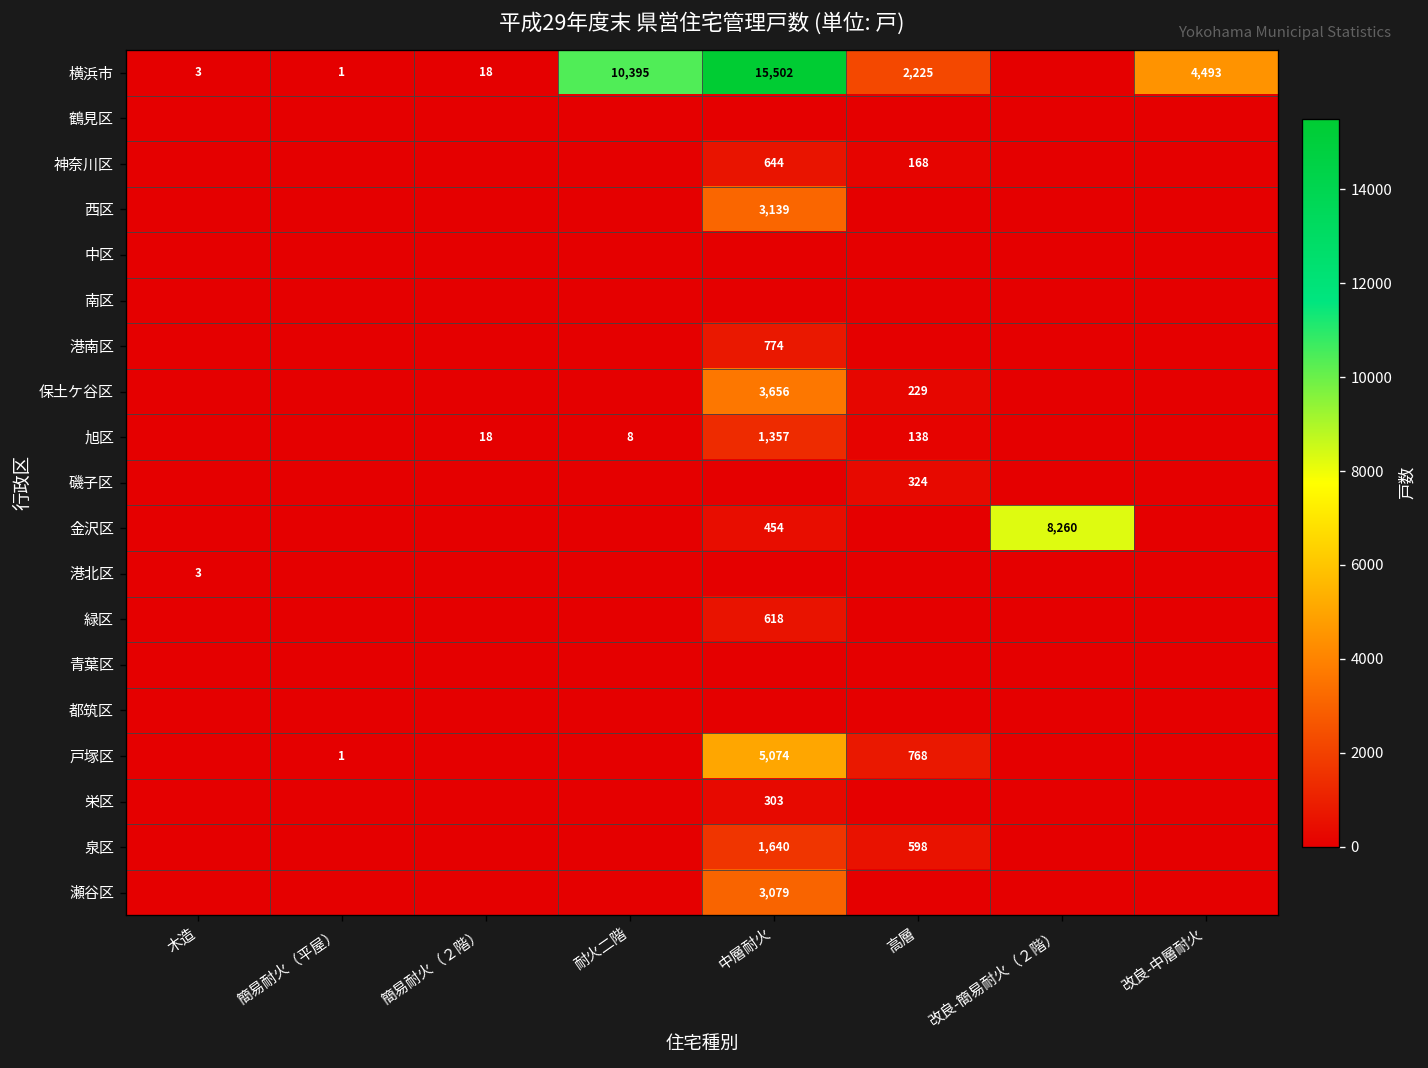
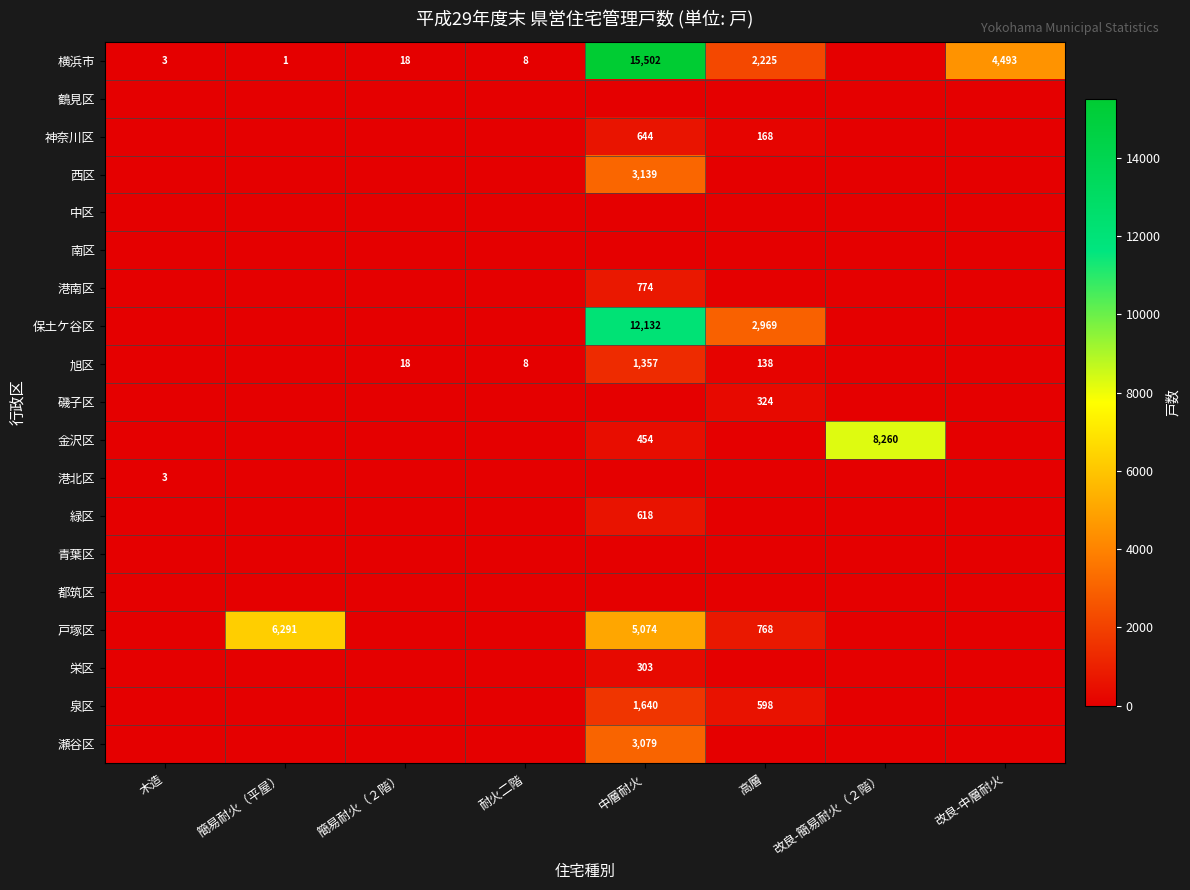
横浜市, 耐火二階: 10,395 -> 8
保土ケ谷区, 中層耐火: 3,656 -> 12,132
保土ケ谷区, 高層: 229 -> 2,969
戸塚区, 簡易耐火（平屋）: 1 -> 6,291
